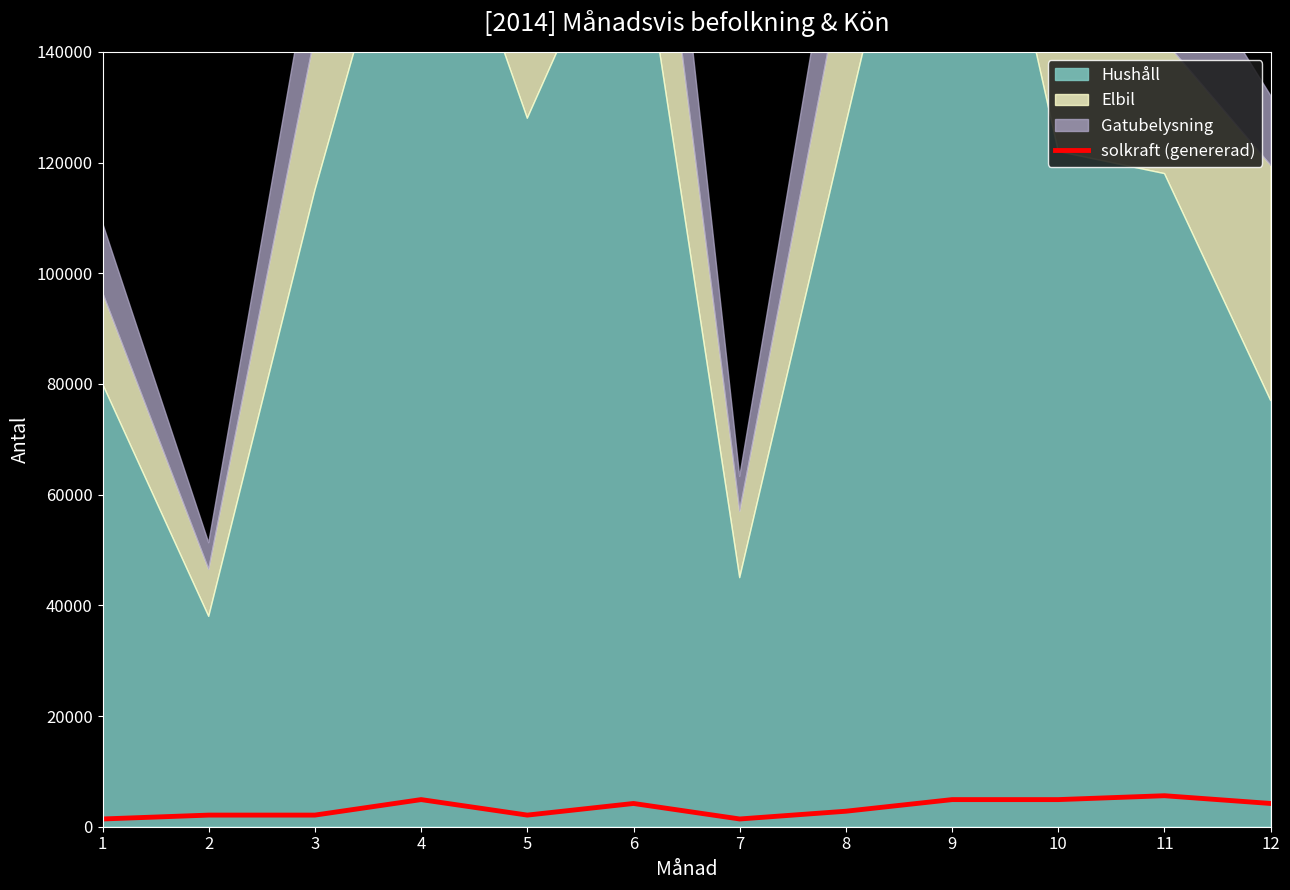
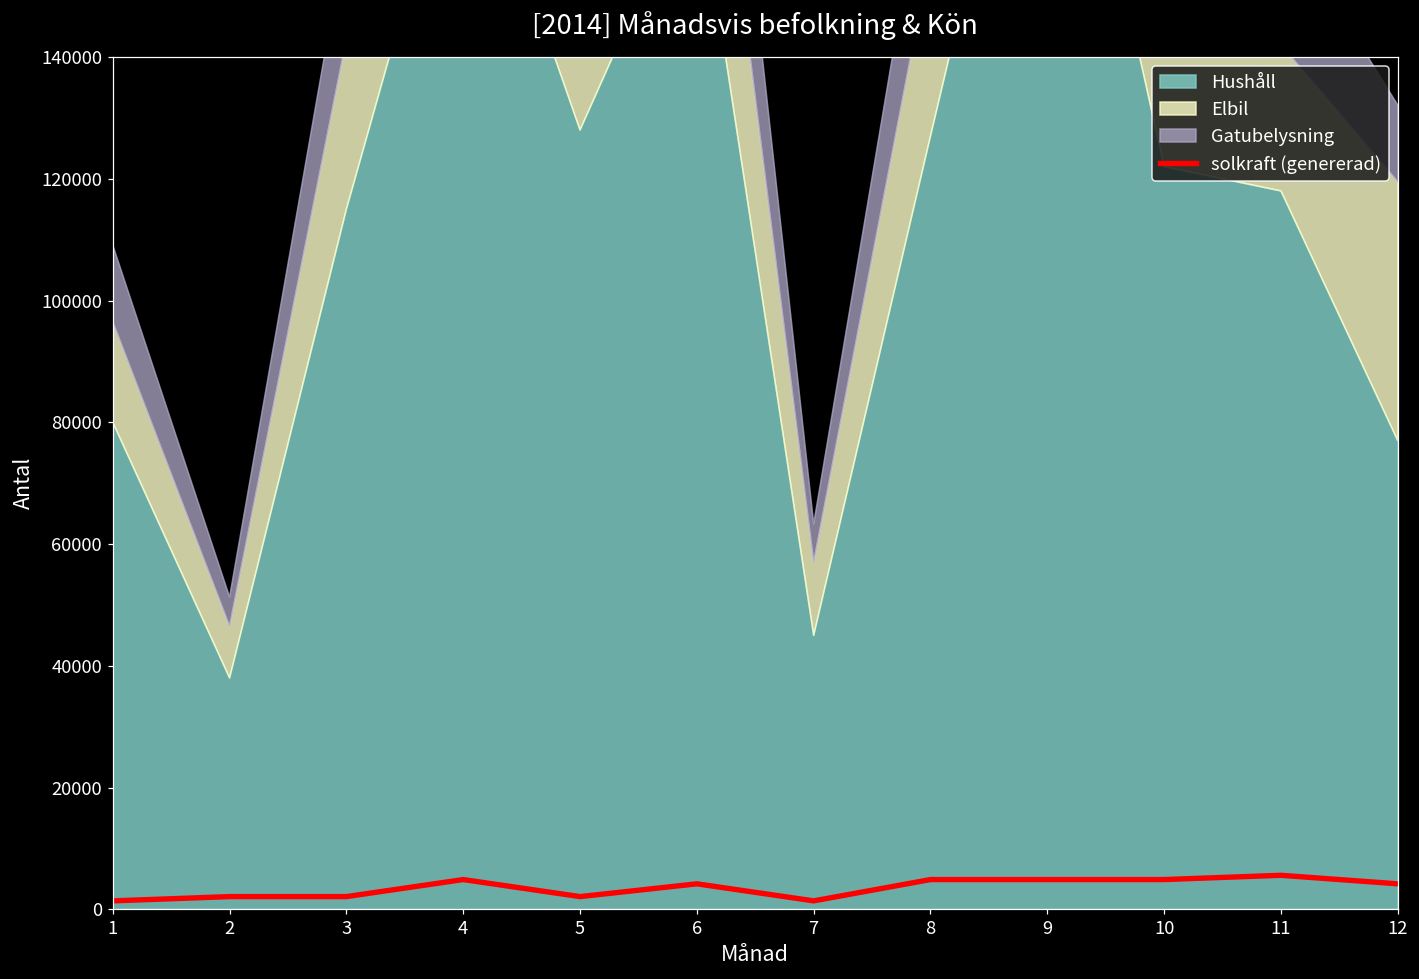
solkraft (genererad), 8: 3000 -> 5000
